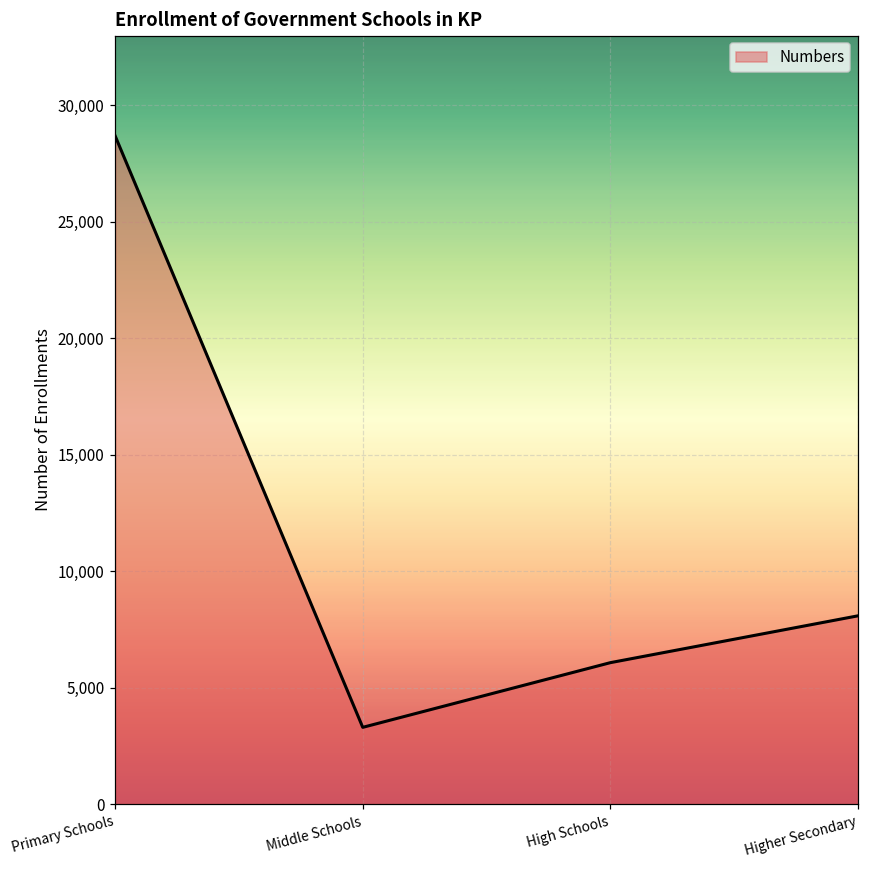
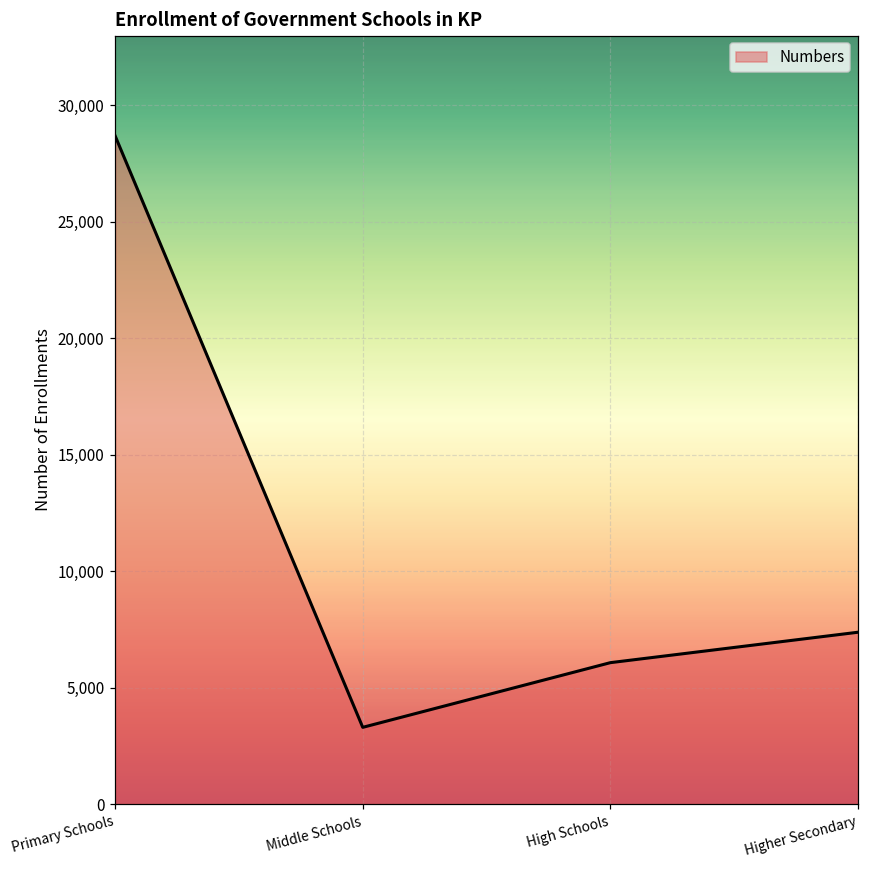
Higher Secondary: 8,100 -> 7,400
